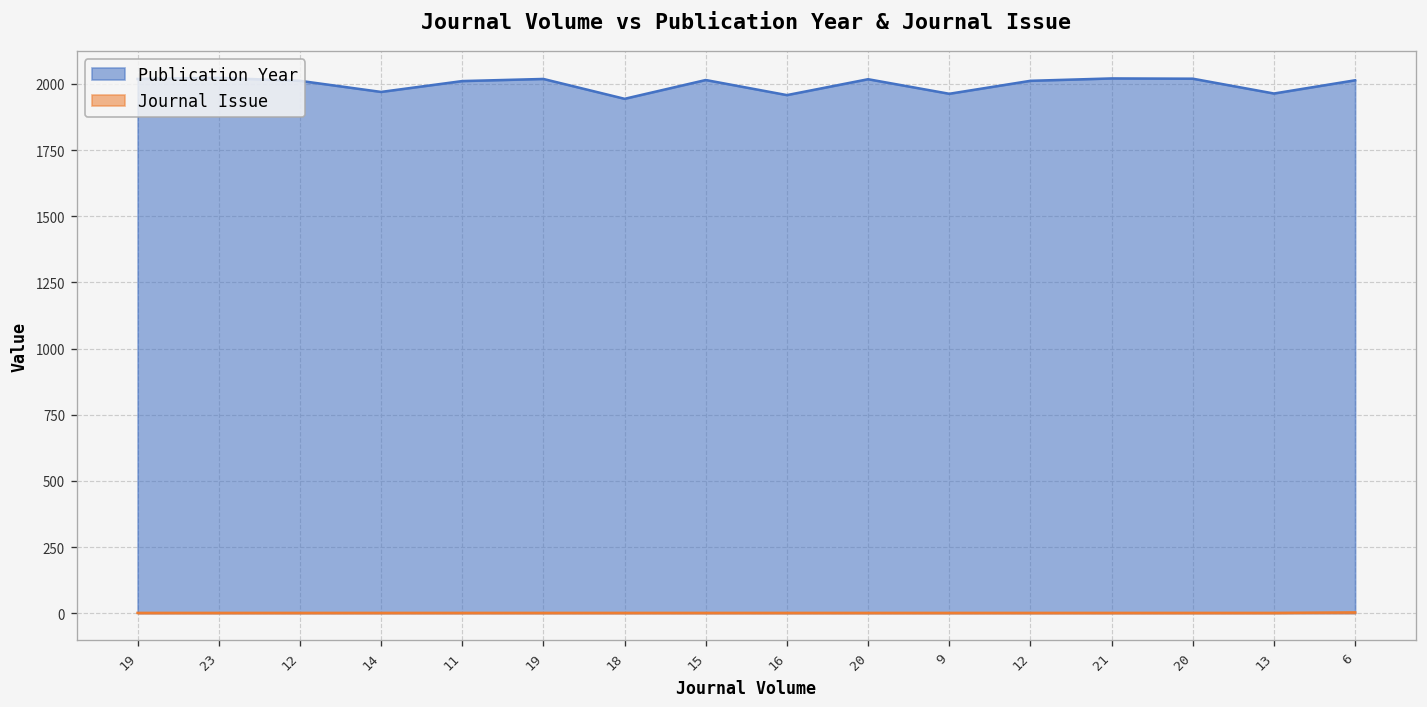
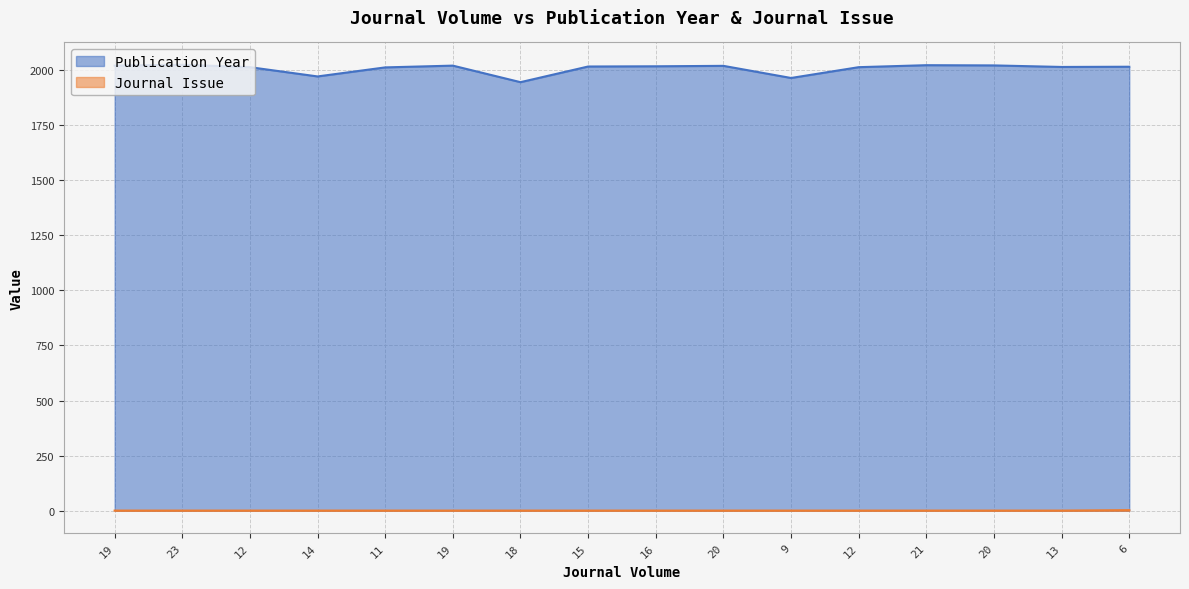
Publication Year, 16: 1960 -> 2020
Publication Year, 13: 1960 -> 2010
